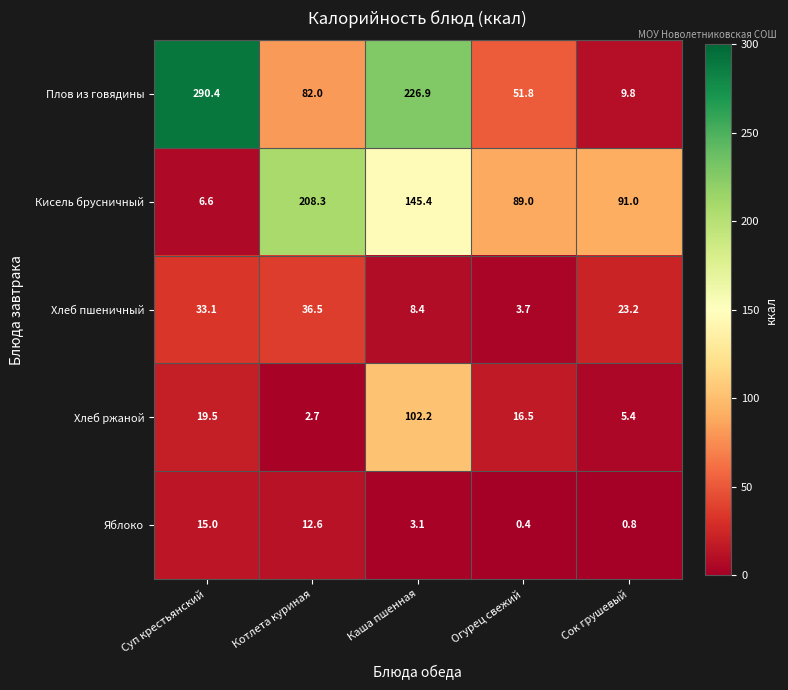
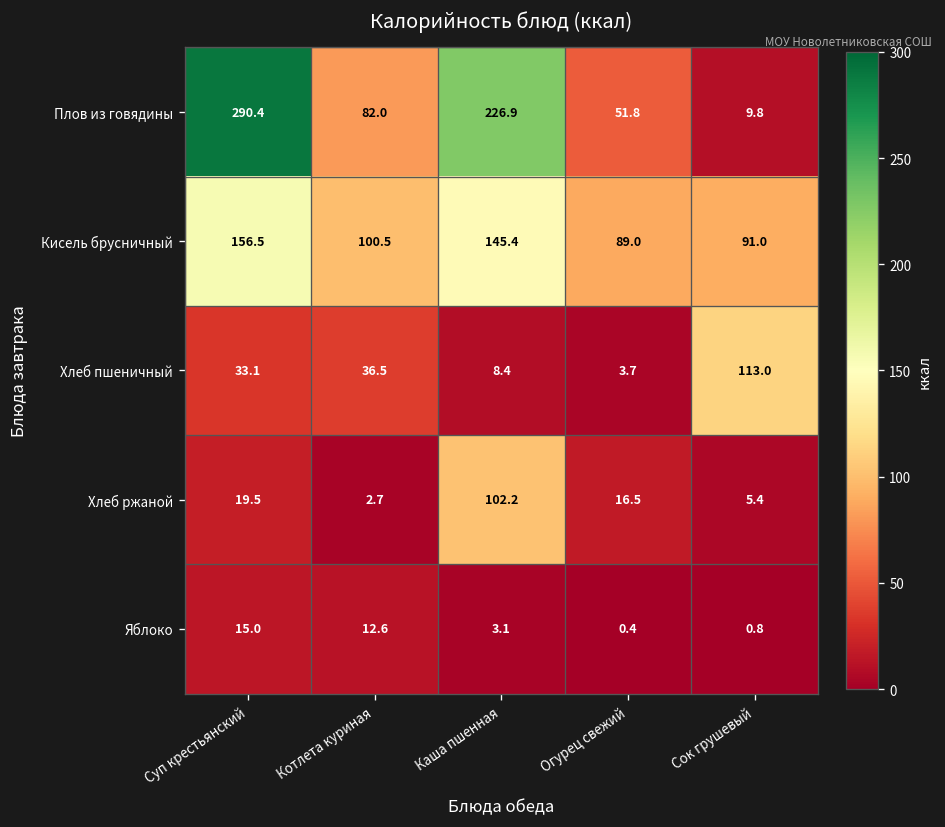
Кисель брусничный, Суп крестьянский: 6.6 -> 156.5
Кисель брусничный, Котлета куриная: 208.3 -> 100.5
Хлеб пшеничный, Сок грушевый: 23.2 -> 113.0
